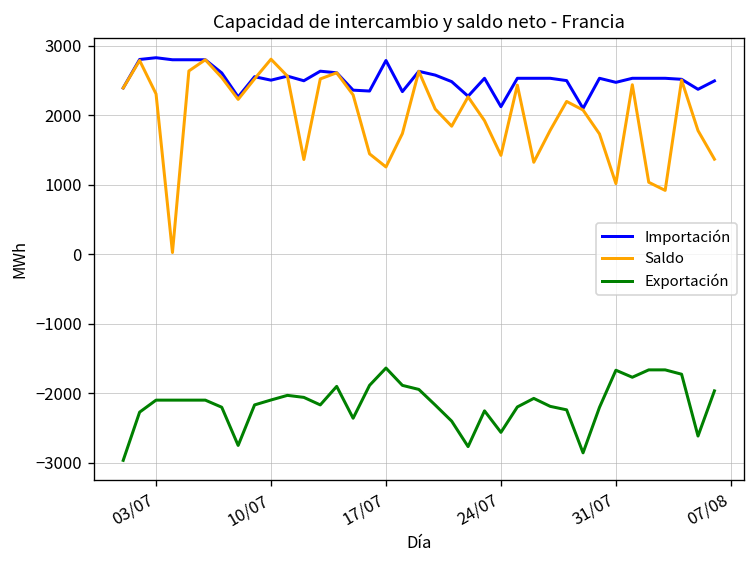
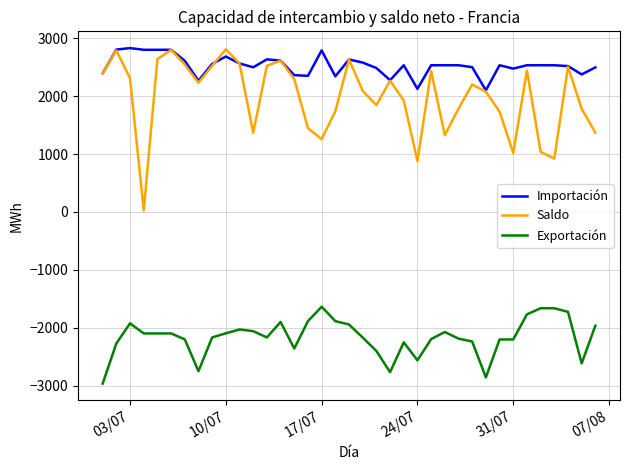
Exportación, 03/07: -2100 -> -1900
Importación, 10/07: 2500 -> 2700
Saldo, 24/07: 1400 -> 900
Exportación, 31/07: -1700 -> -2200
